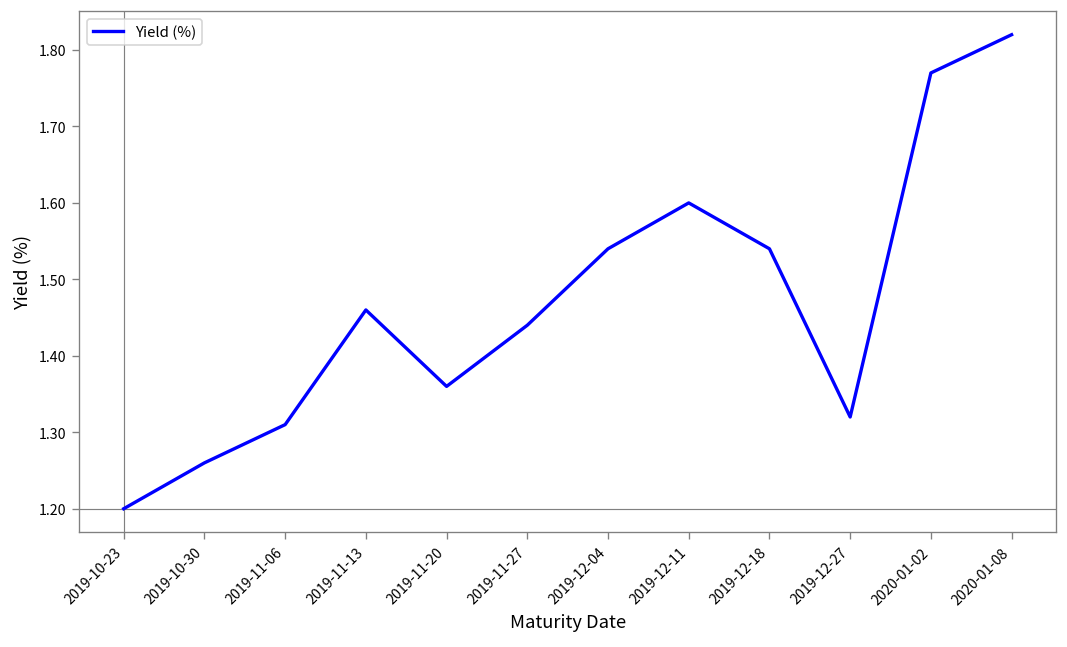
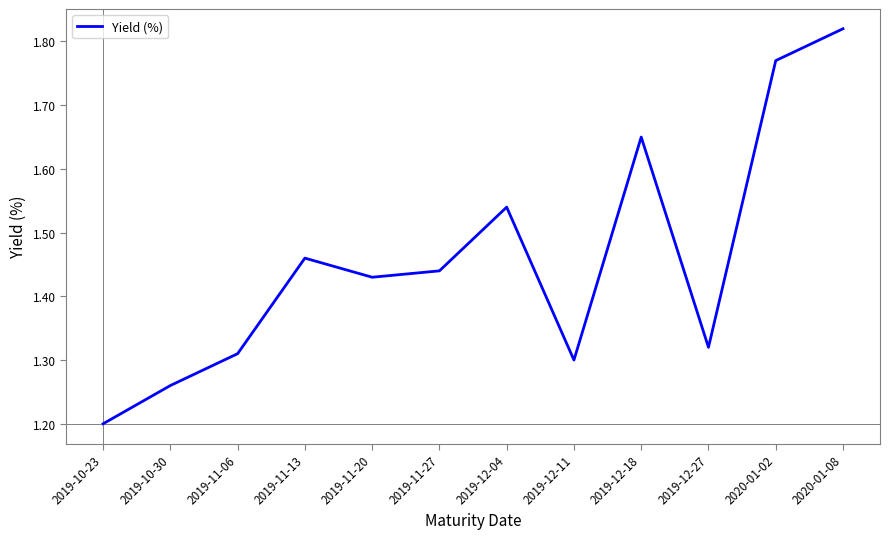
2019-11-20: 1.36 -> 1.43
2019-12-11: 1.6 -> 1.3
2019-12-18: 1.54 -> 1.65
